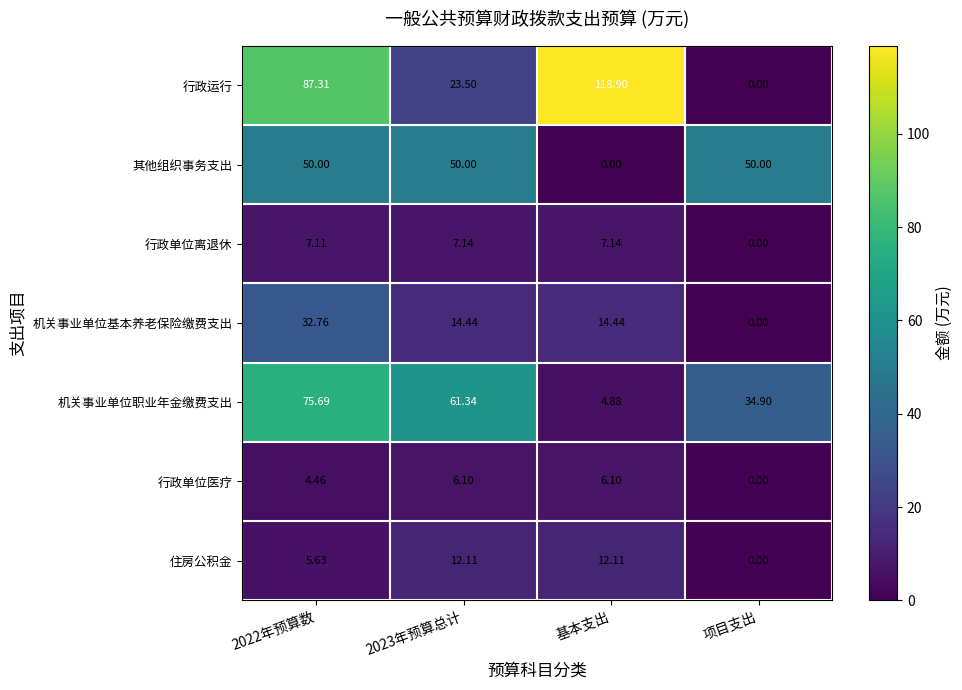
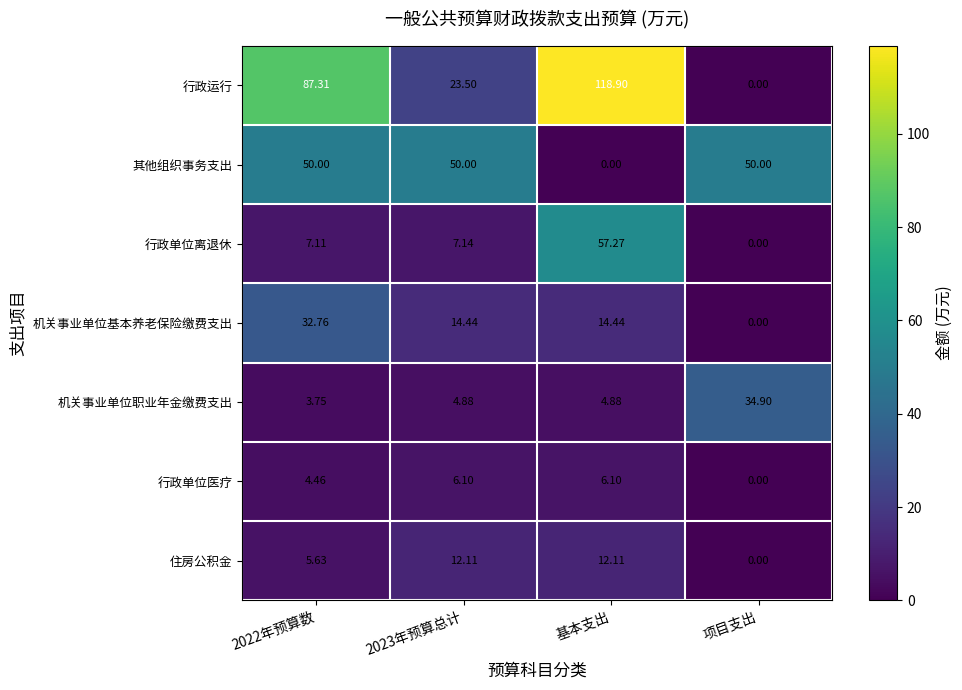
行政单位离退休, 基本支出: 7.14 -> 57.27
机关事业单位职业年金缴费支出, 2022年预算数: 75.69 -> 3.75
机关事业单位职业年金缴费支出, 2023年预算总计: 61.34 -> 4.88
